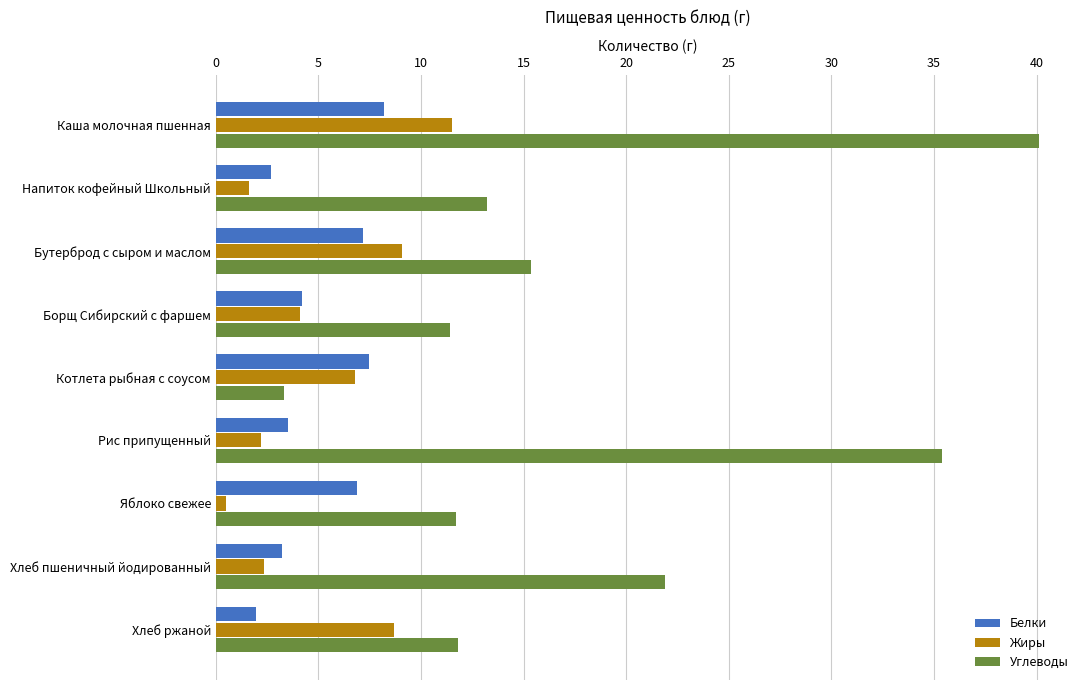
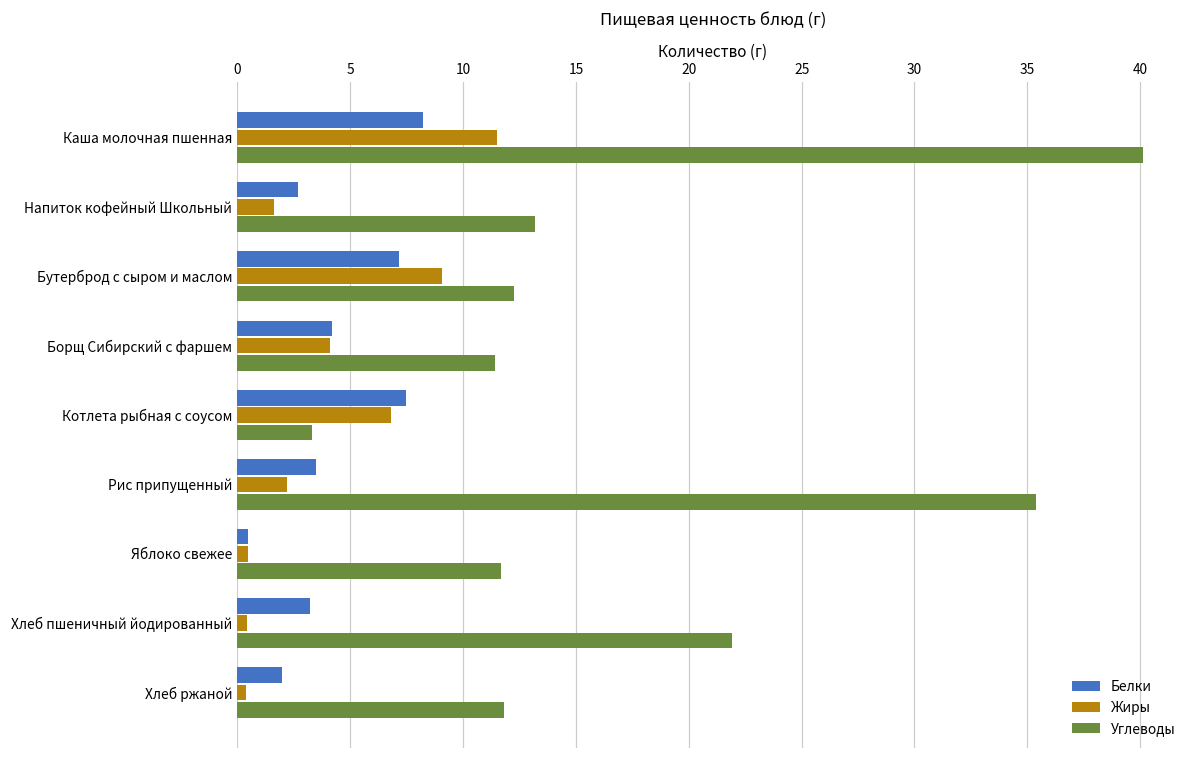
Углеводы, Бутерброд с сыром и маслом: 15.4 -> 12.3
Белки, Яблоко свежее: 6.9 -> 0.5
Жиры, Хлеб пшеничный йодированный: 2.4 -> 0.4
Жиры, Хлеб ржаной: 8.7 -> 0.4
